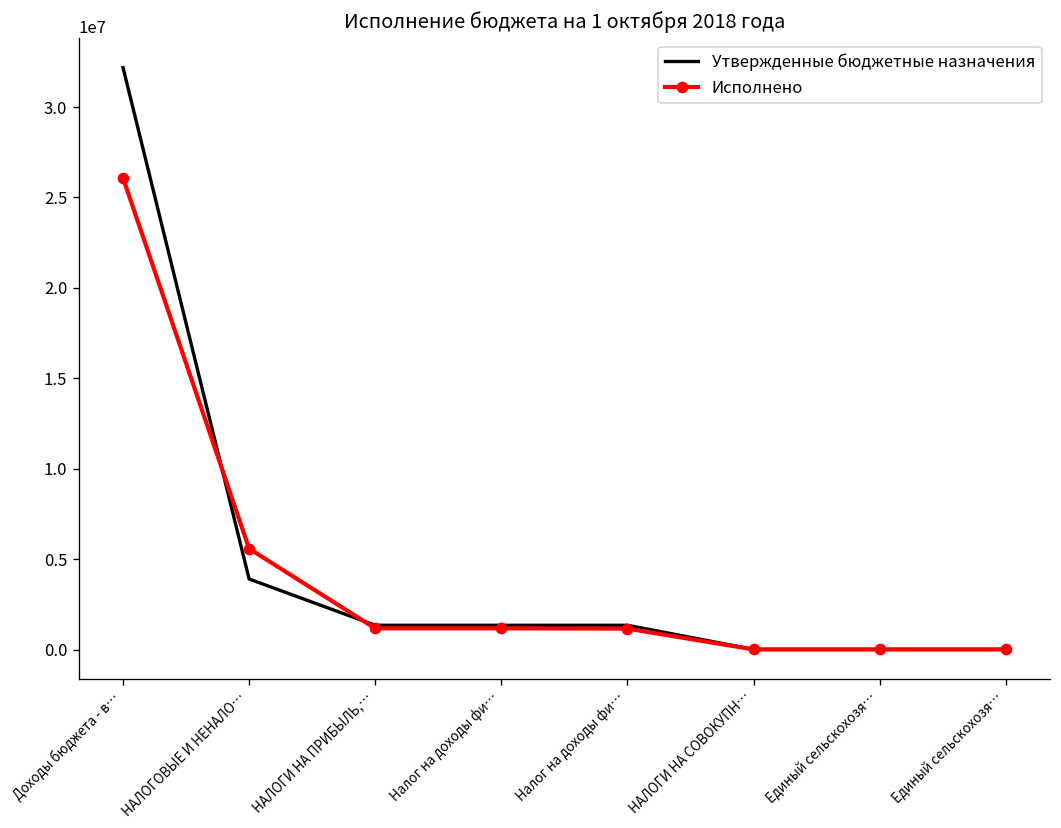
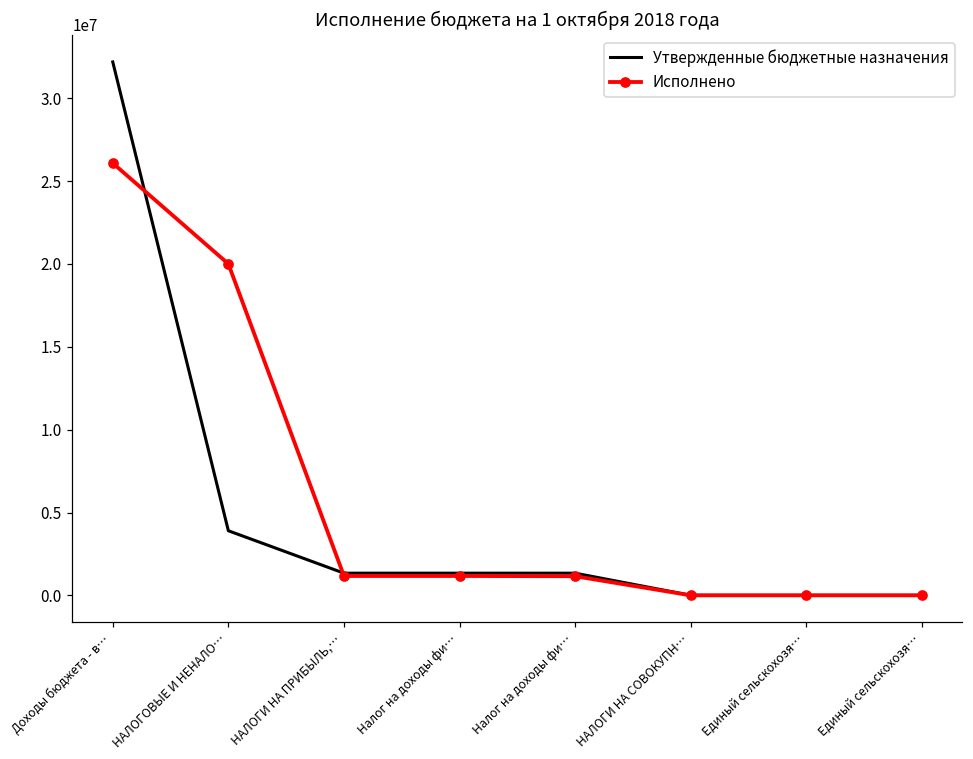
Исполнено, НАЛОГОВЫЕ И НЕНАЛО…: 5600000 -> 20000000
